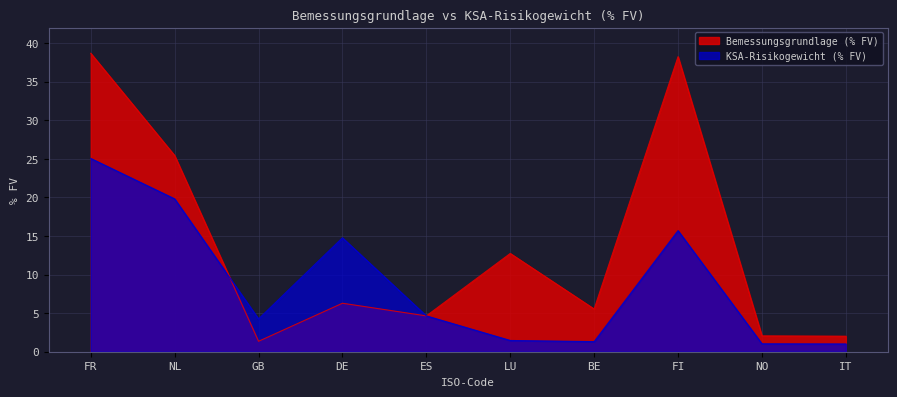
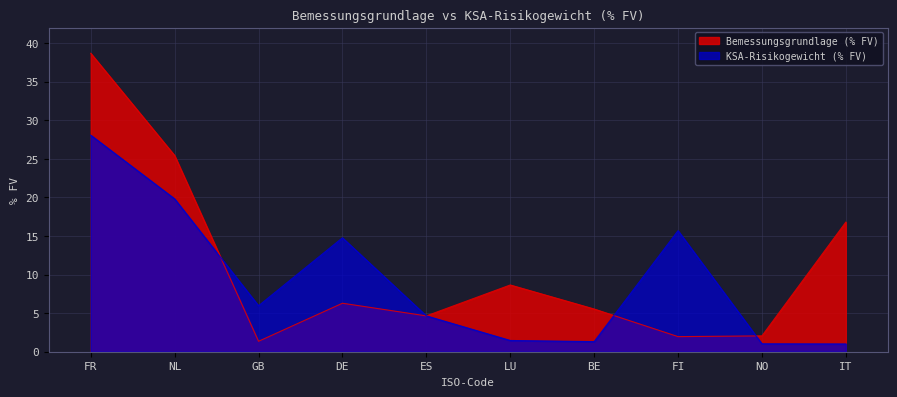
KSA-Risikogewicht (% FV), FR: 25 -> 28
KSA-Risikogewicht (% FV), GB: 4 -> 6
Bemessungsgrundlage (% FV), LU: 13 -> 9
Bemessungsgrundlage (% FV), FI: 38 -> 2
Bemessungsgrundlage (% FV), IT: 2 -> 17
